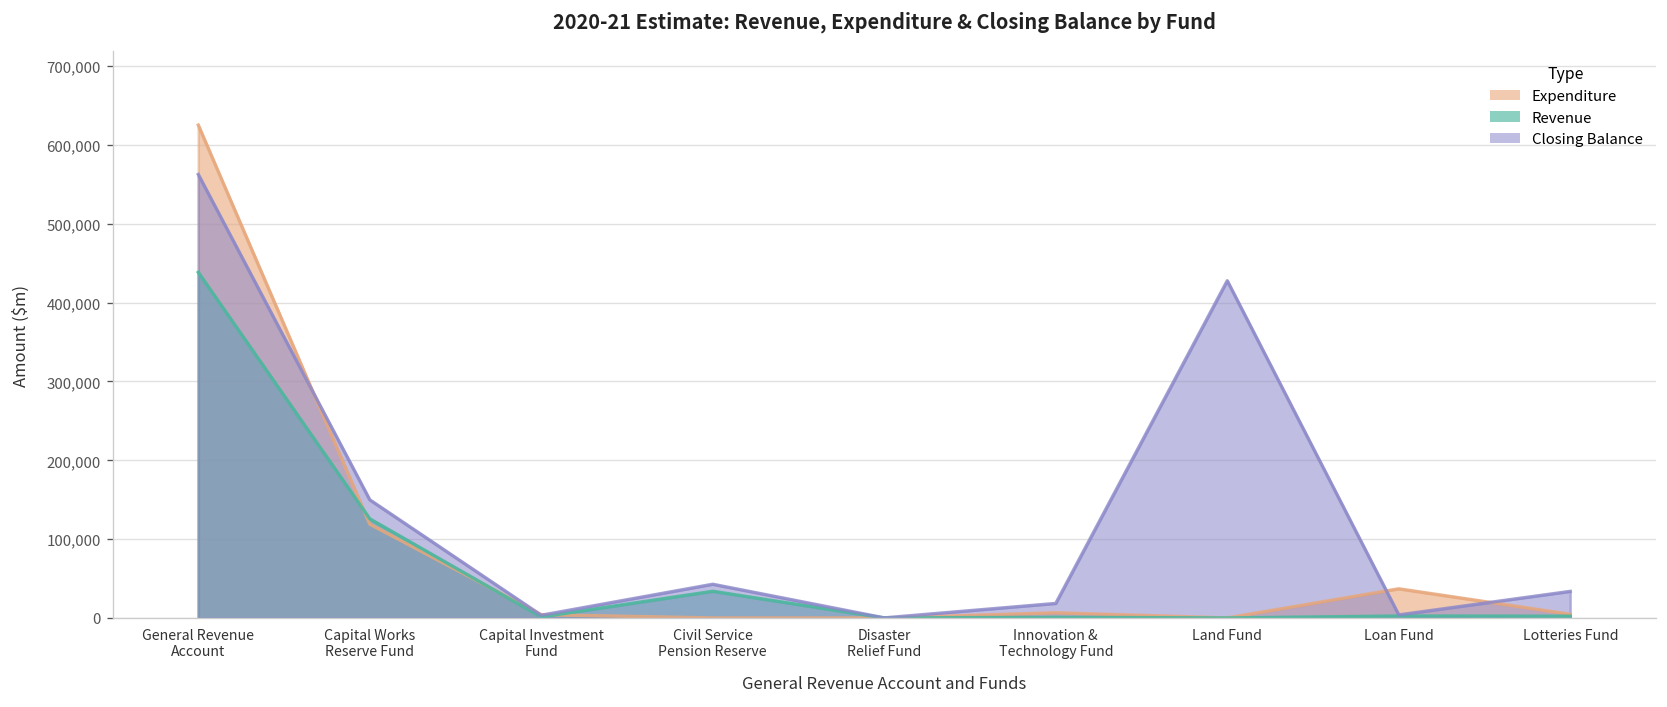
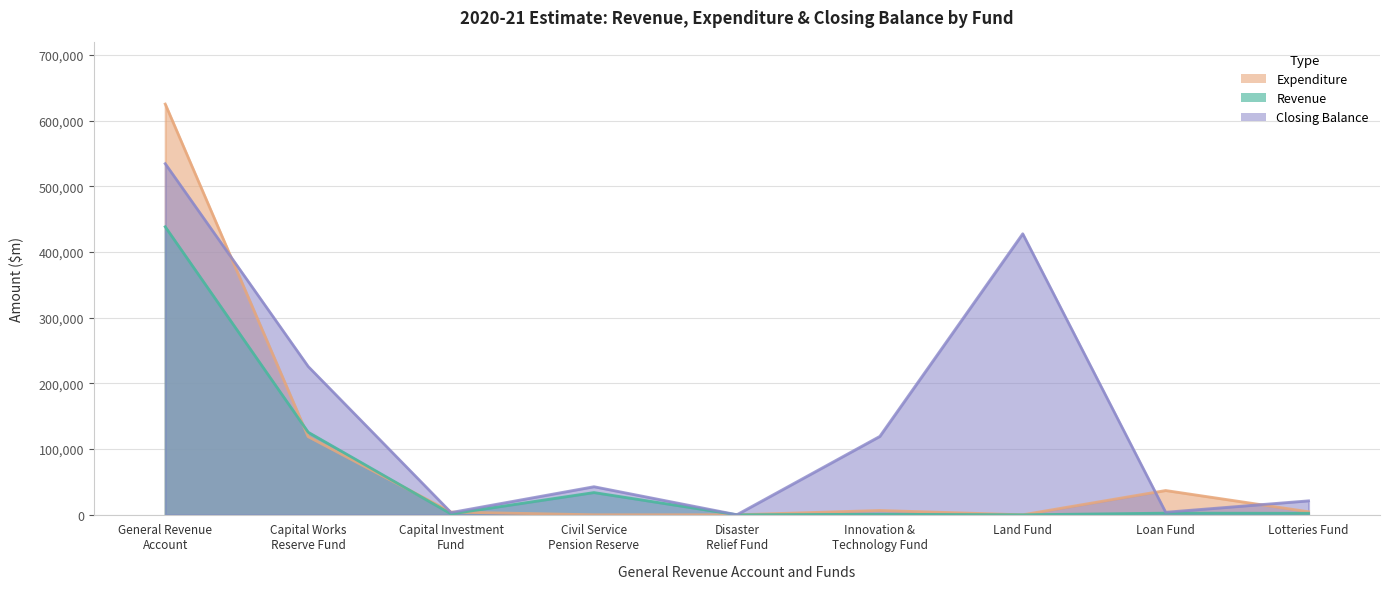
Closing Balance, General Revenue Account: 560,000 -> 530,000
Closing Balance, Capital Works Reserve Fund: 150,000 -> 230,000
Closing Balance, Innovation & Technology Fund: 20,000 -> 120,000
Closing Balance, Lotteries Fund: 30,000 -> 20,000
